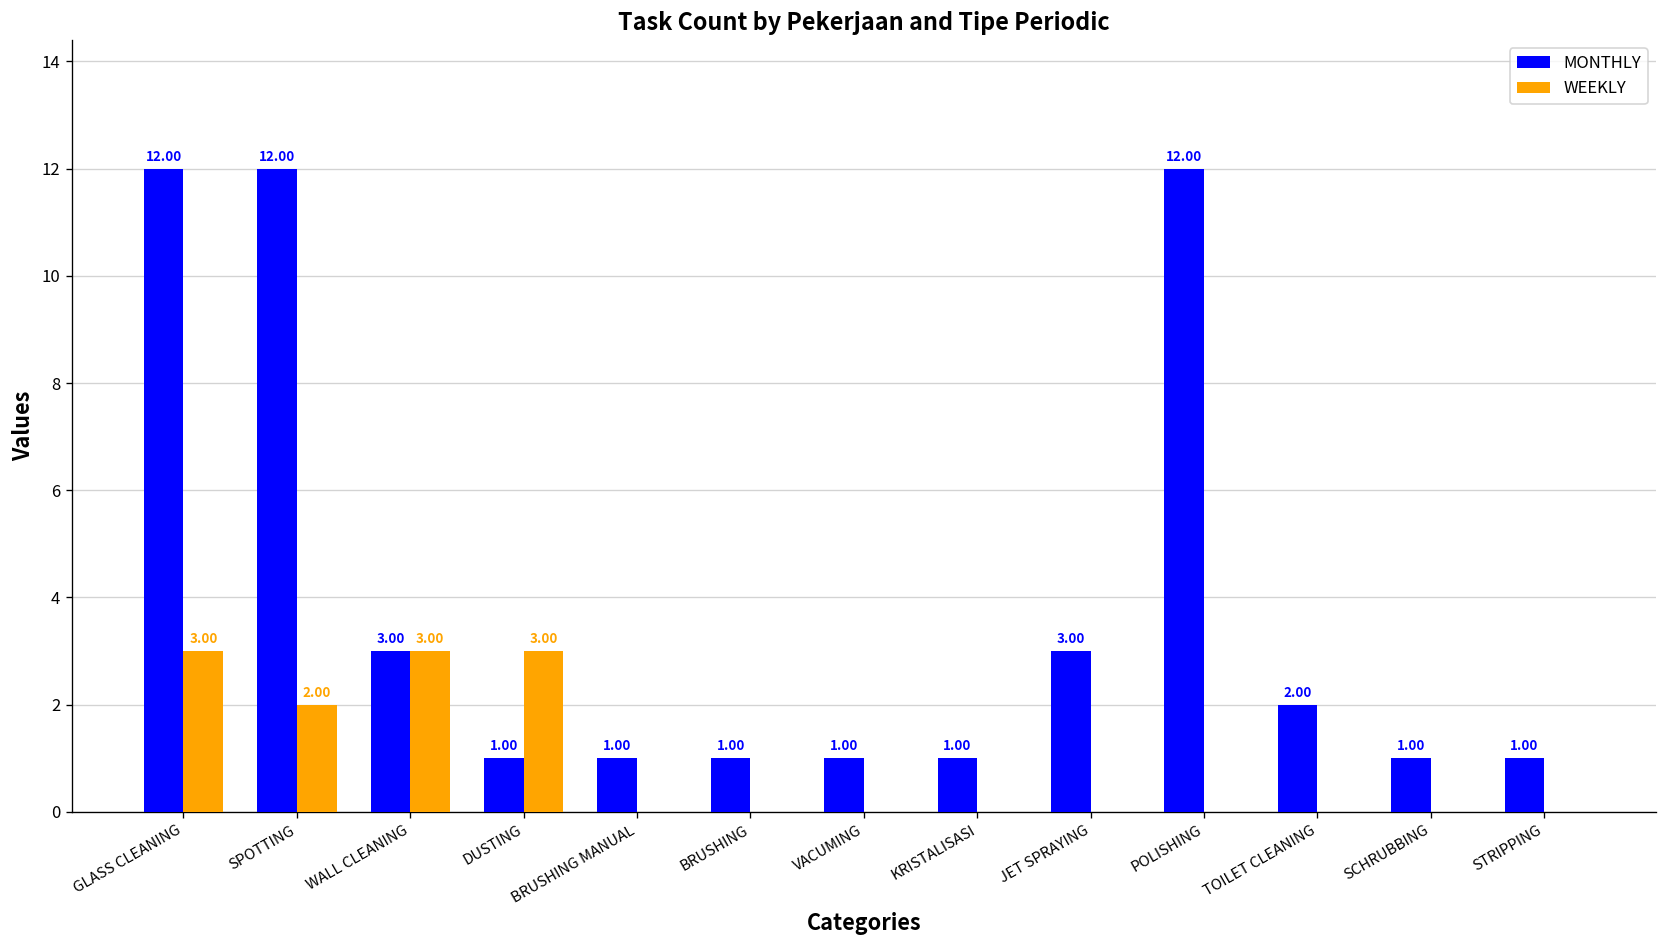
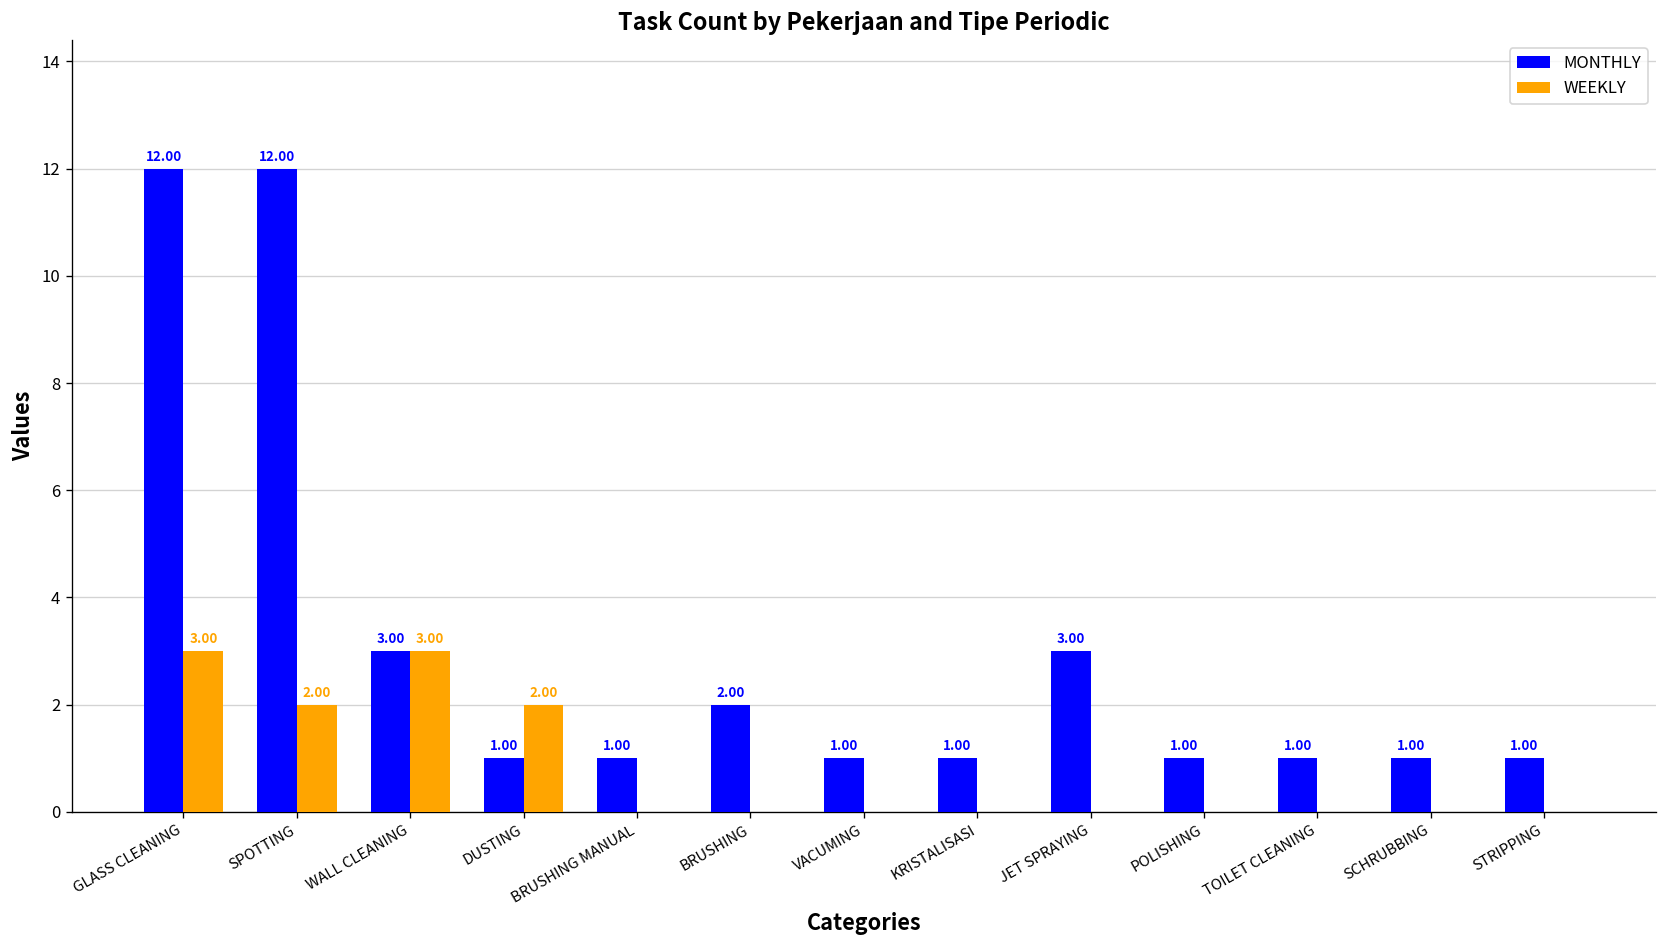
WEEKLY, DUSTING: 3.00 -> 2.00
MONTHLY, BRUSHING: 1.00 -> 2.00
MONTHLY, POLISHING: 12.00 -> 1.00
MONTHLY, TOILET CLEANING: 2.00 -> 1.00
